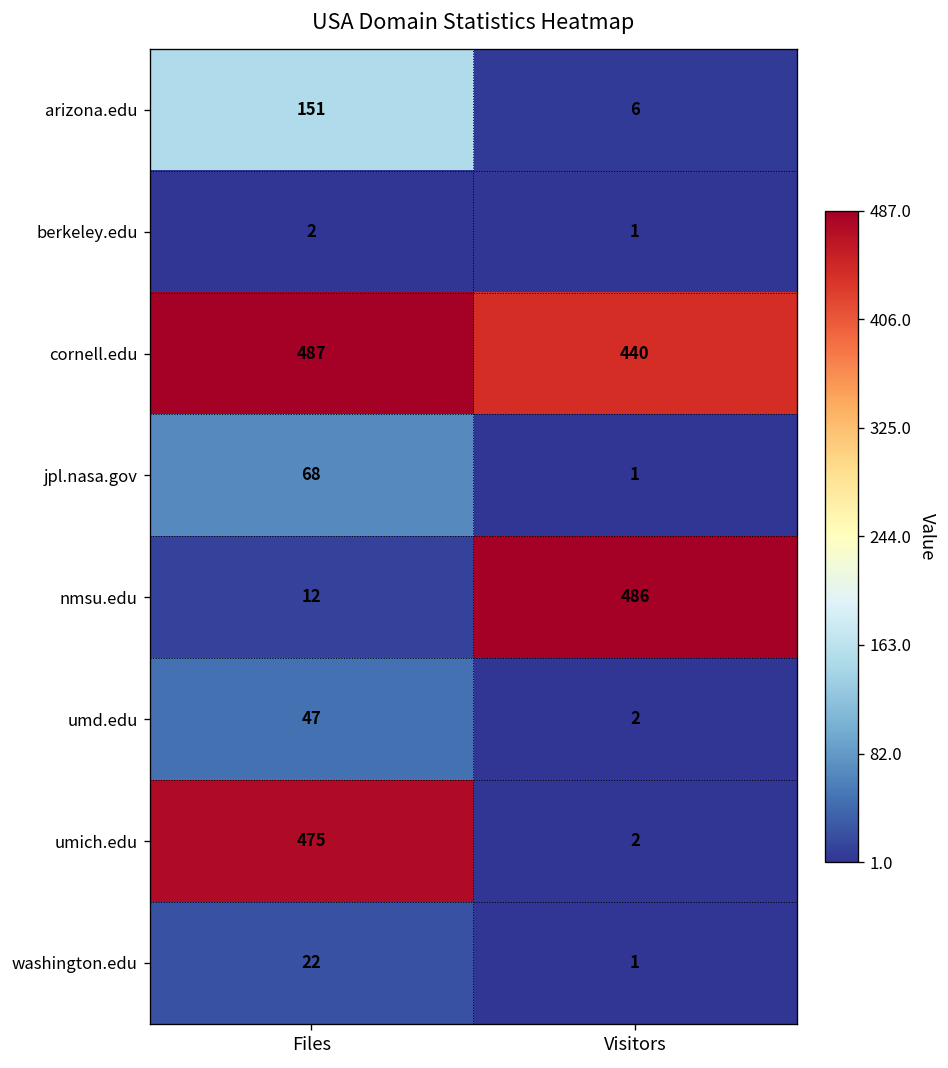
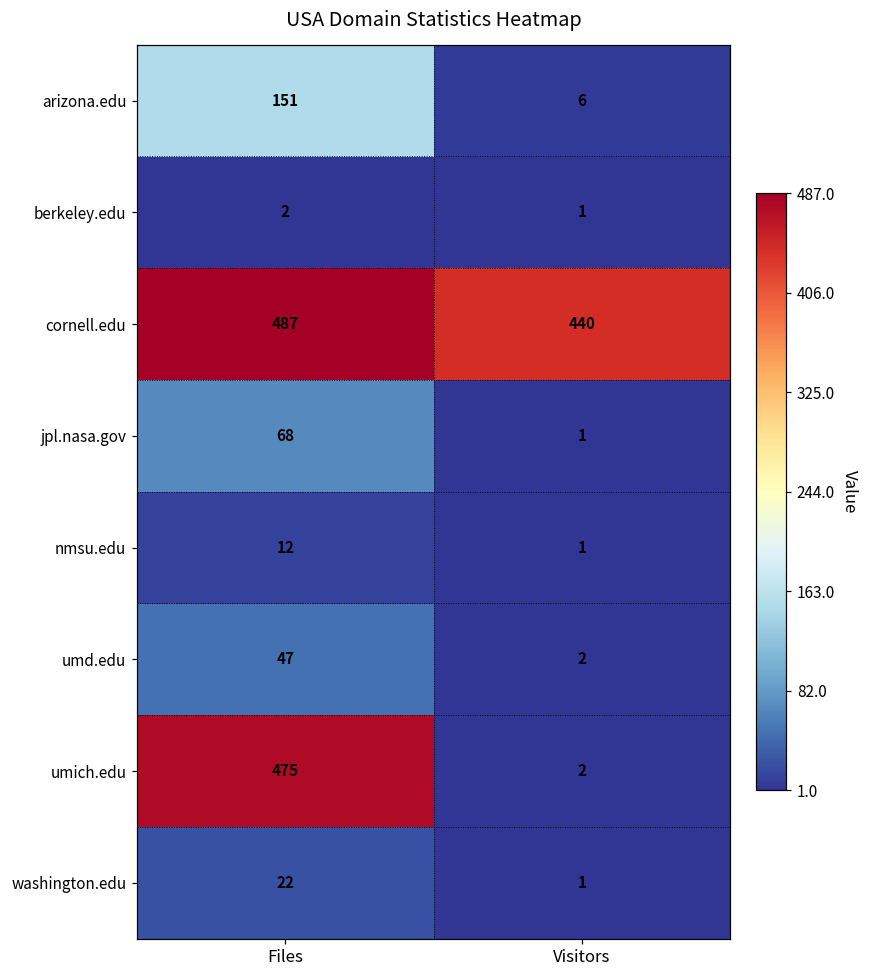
nmsu.edu, Visitors: 486 -> 1
